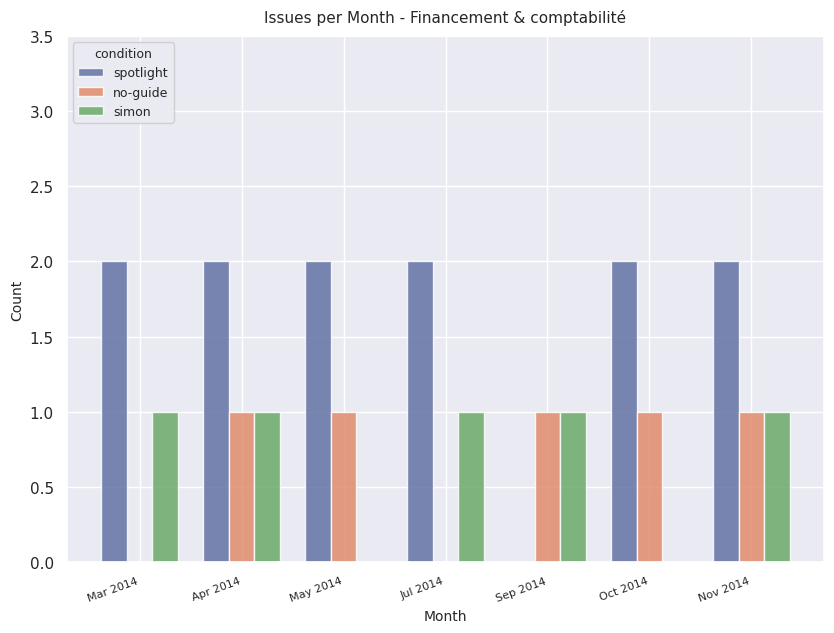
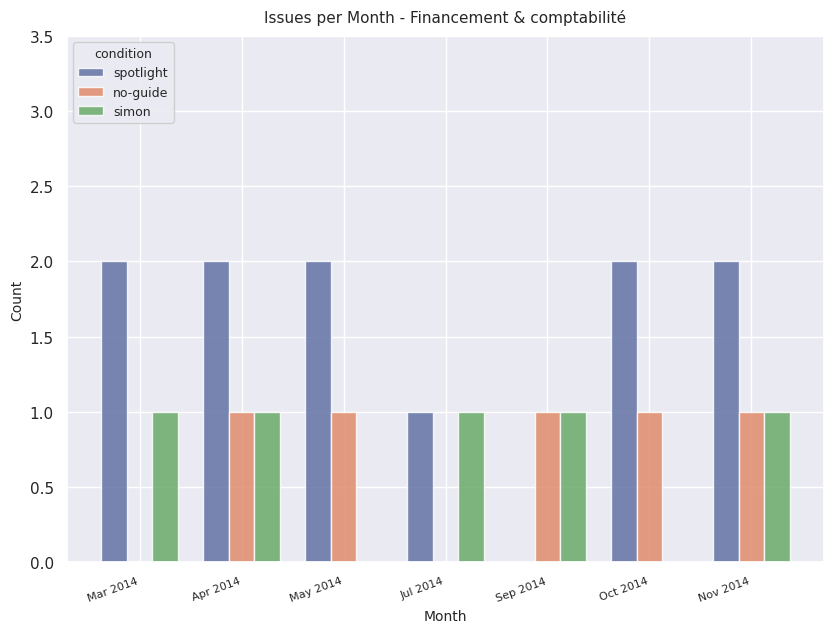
spotlight, Jul 2014: 2 -> 1
